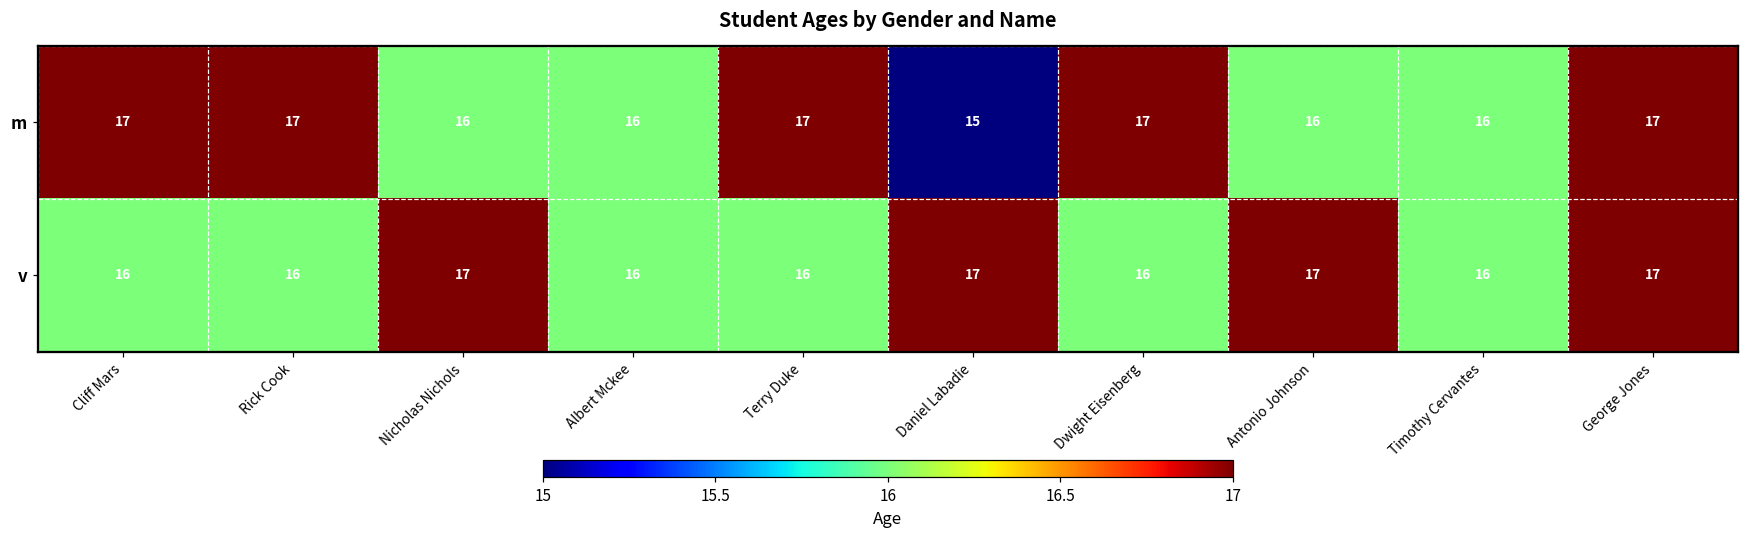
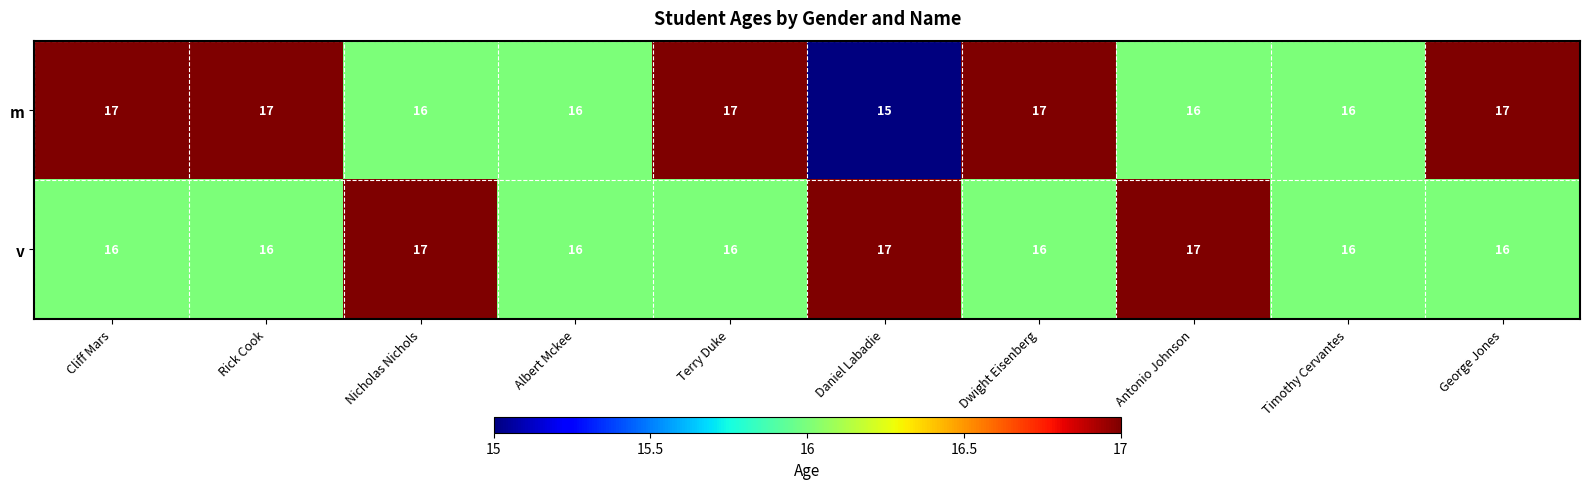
v, George Jones: 17 -> 16
